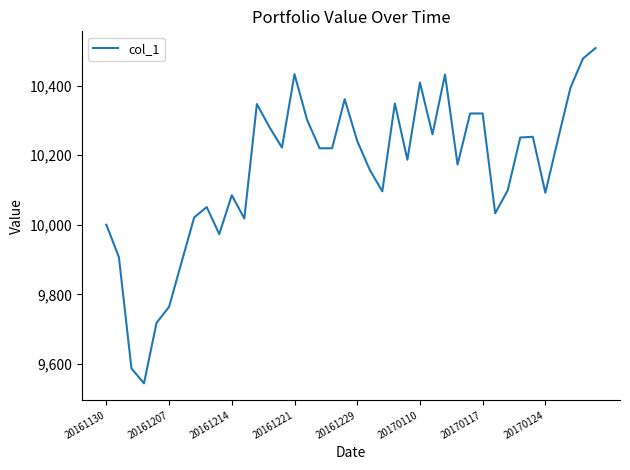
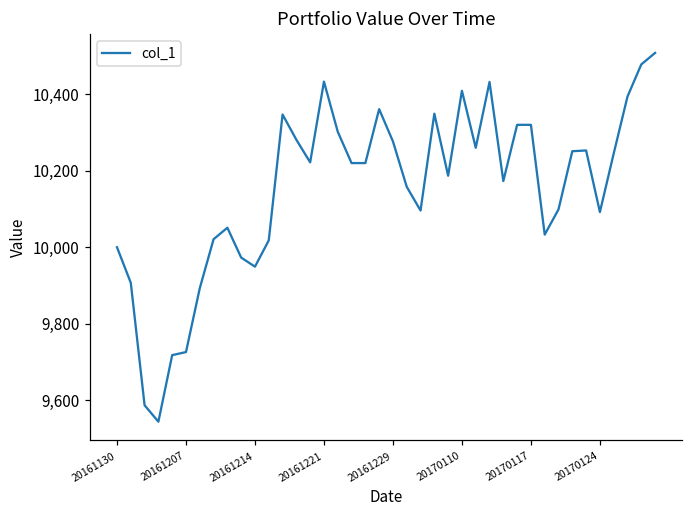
20161207: 9,760 -> 9,730
20161214: 10,090 -> 9,950
20161229: 10,240 -> 10,280
